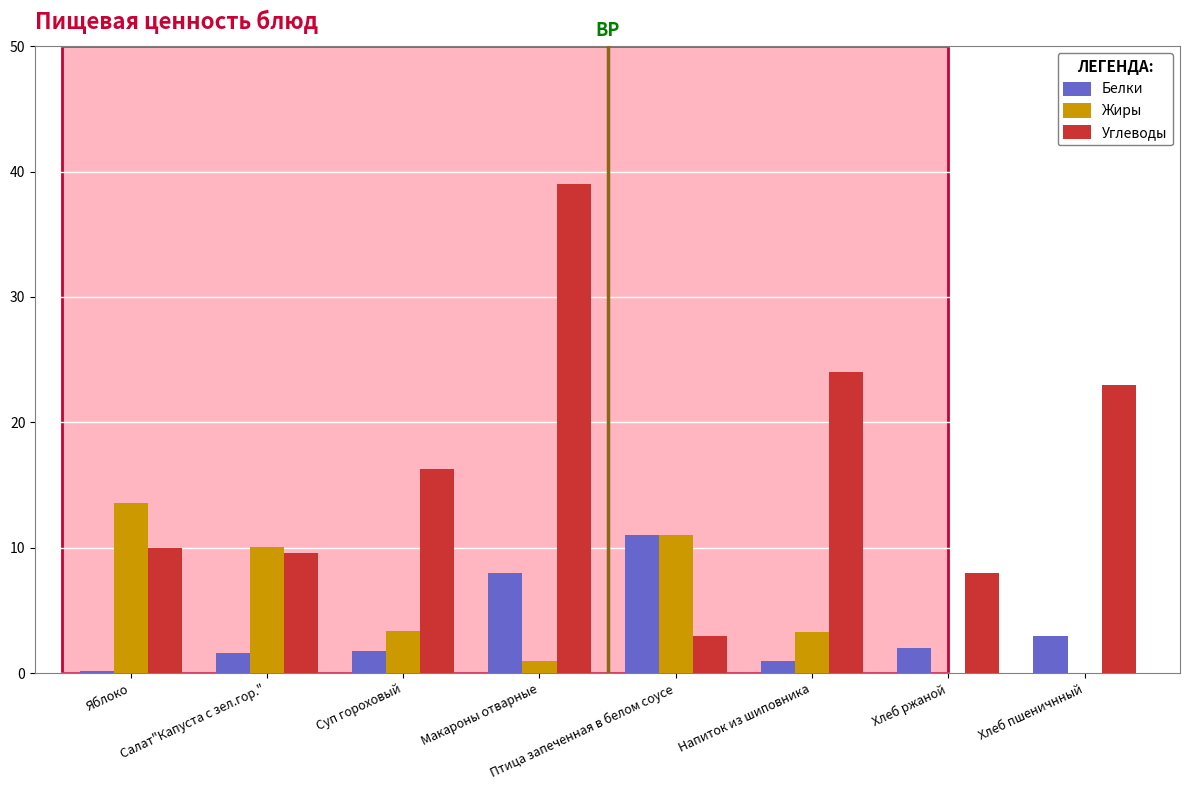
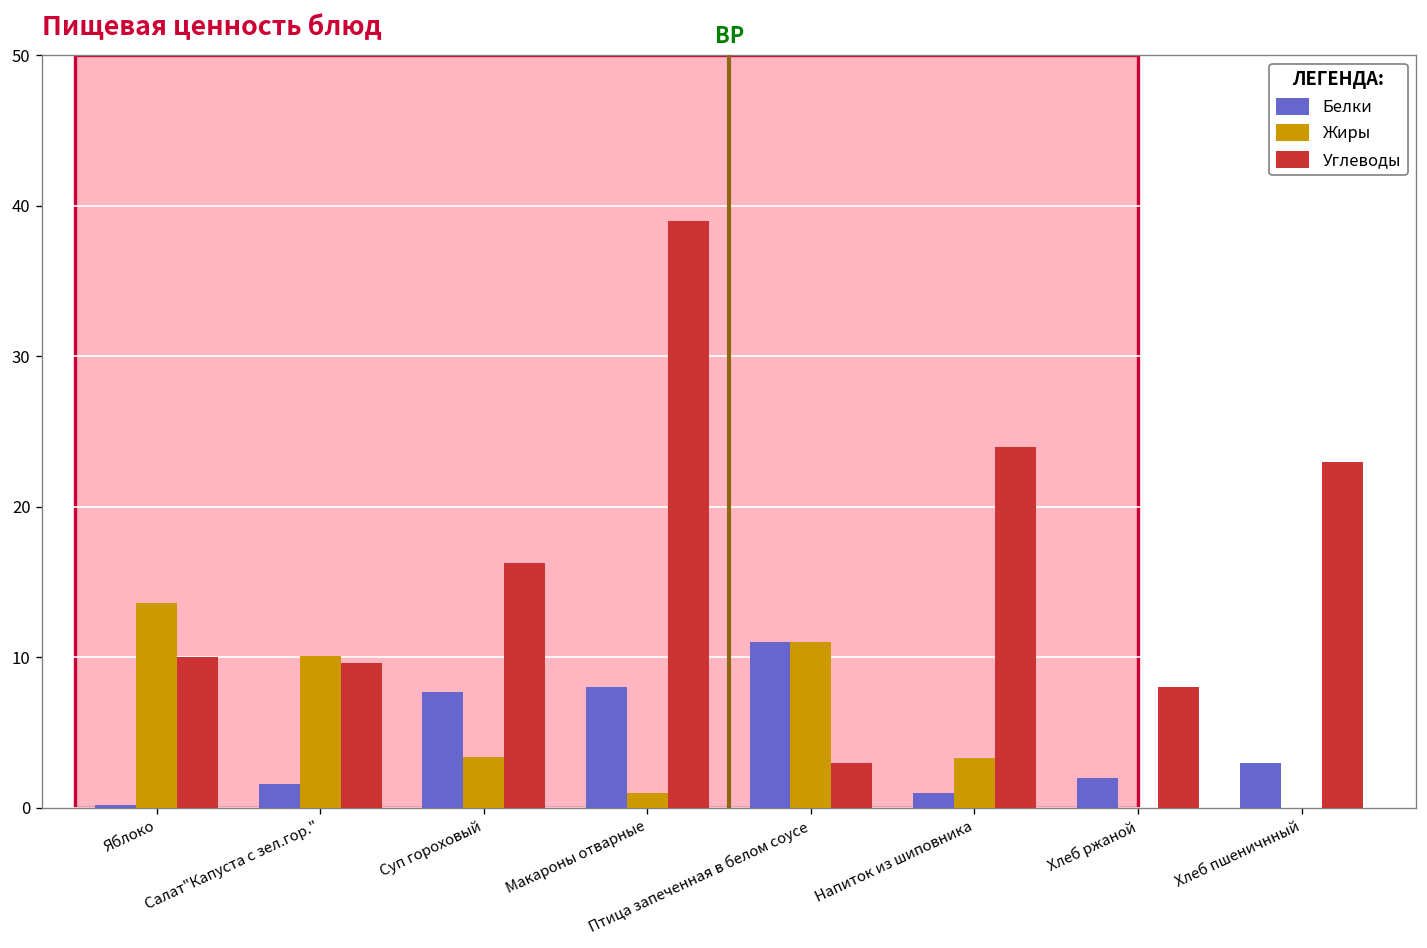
Белки, Суп гороховый: 1.8 -> 7.7
